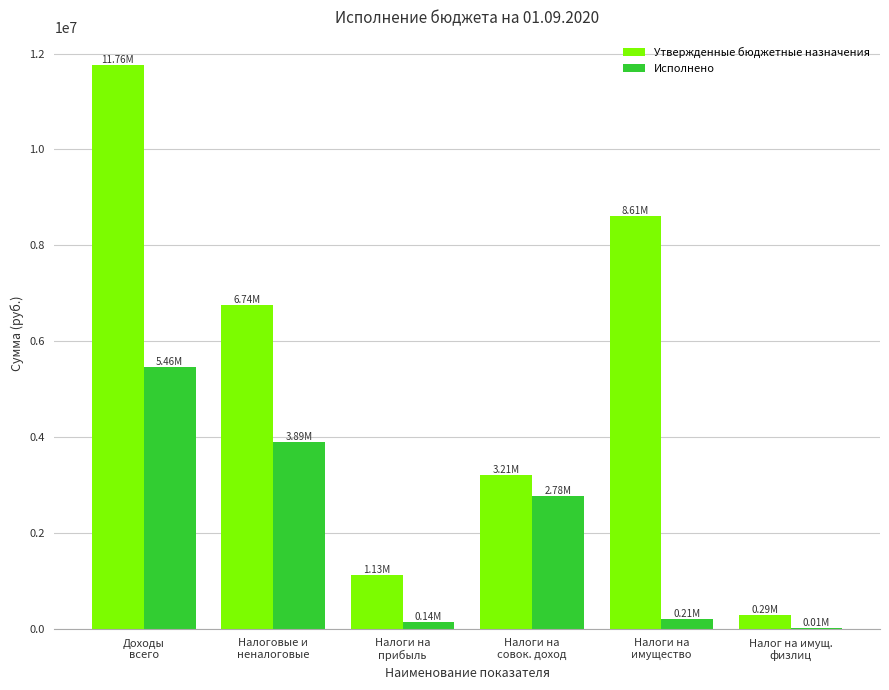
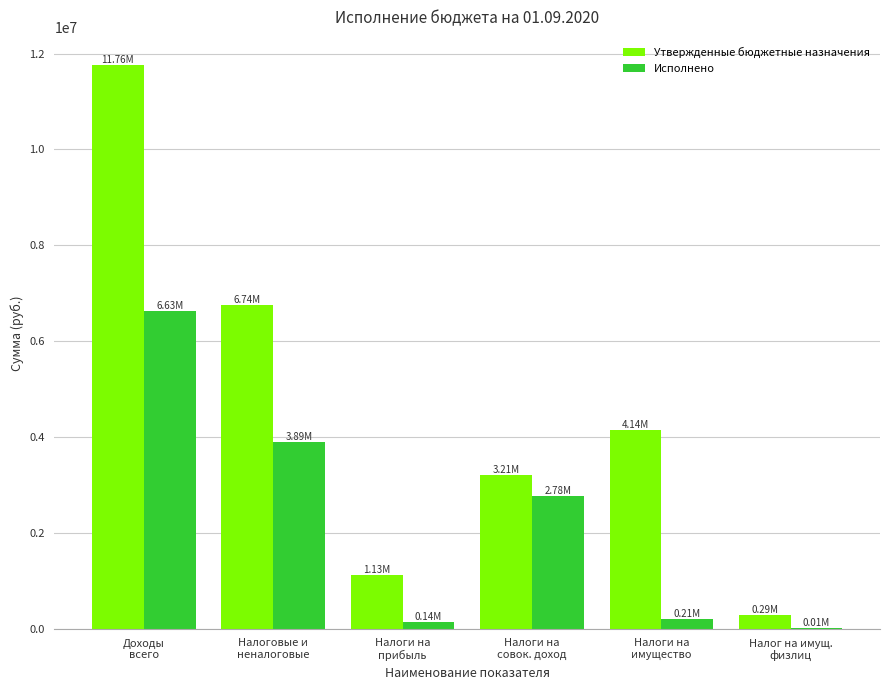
Исполнено, Доходы всего: 5.46M -> 6.63M
Утвержденные бюджетные назначения, Налоги на имущество: 8.61M -> 4.14M
